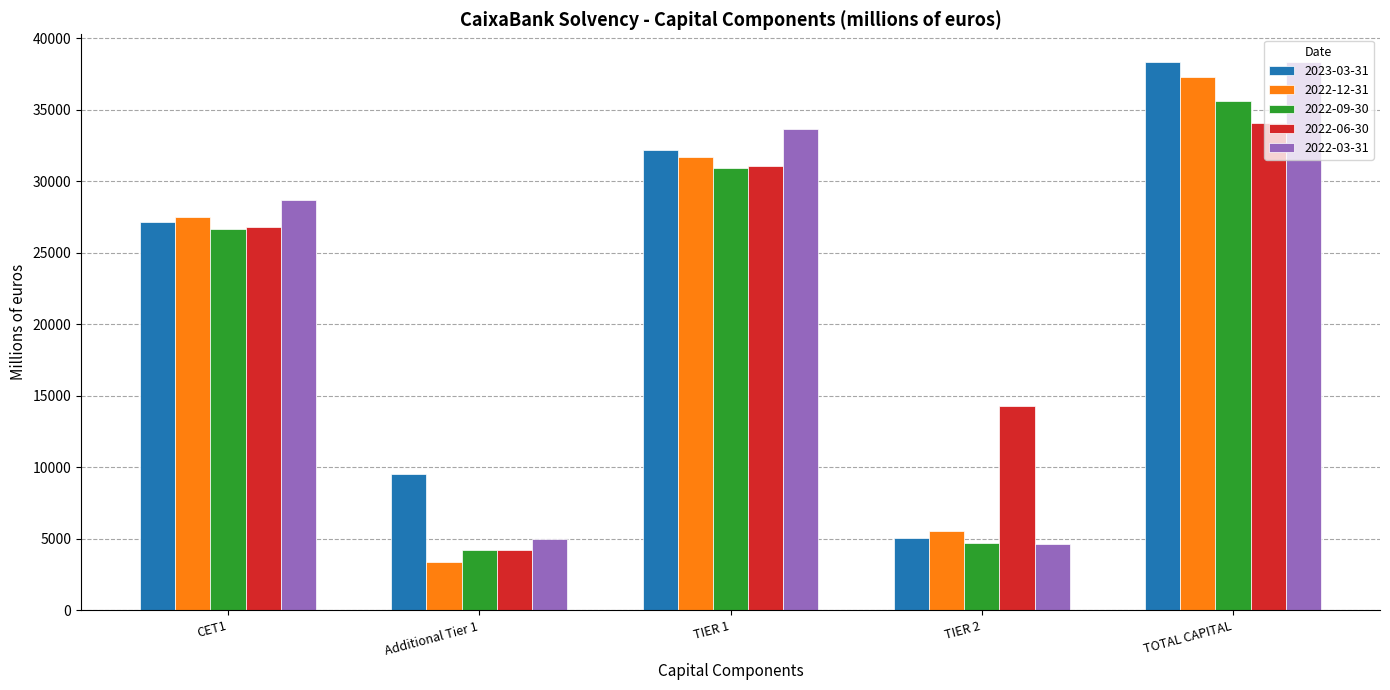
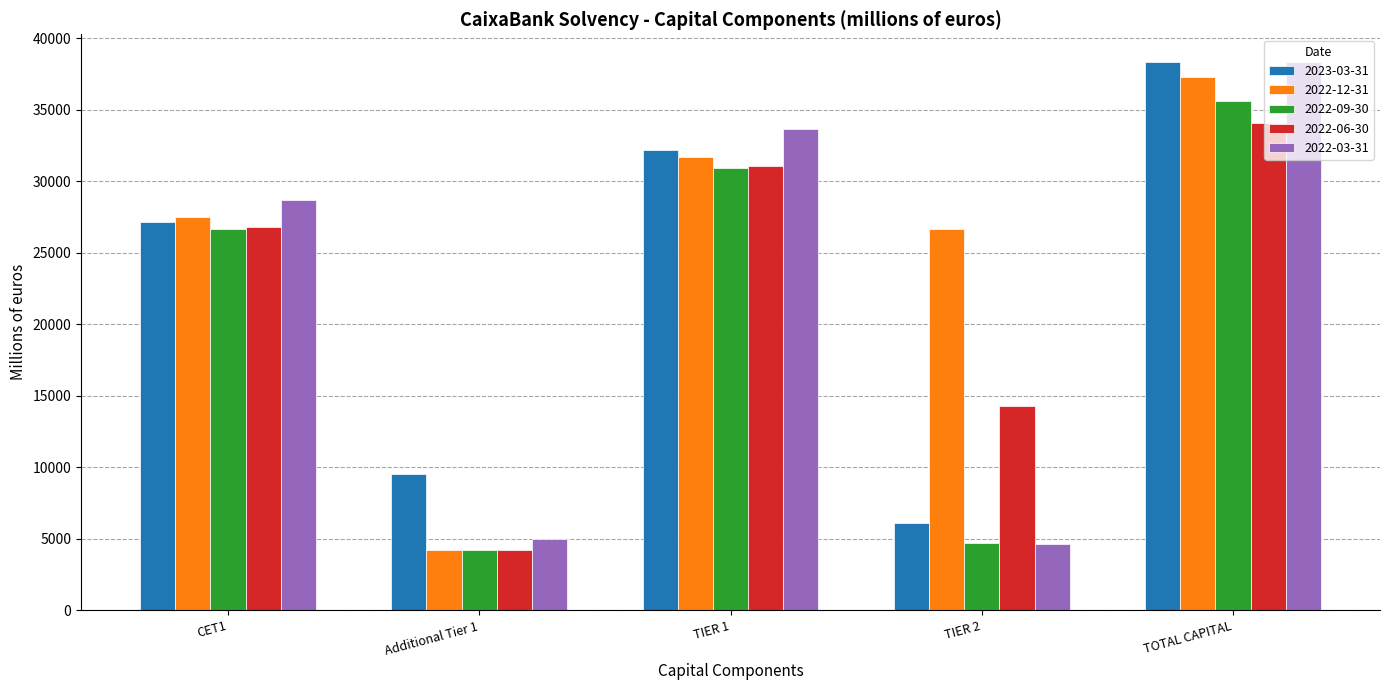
2022-12-31, Additional Tier 1: 3400 -> 4200
2023-03-31, TIER 2: 5100 -> 6100
2022-12-31, TIER 2: 5600 -> 26700
